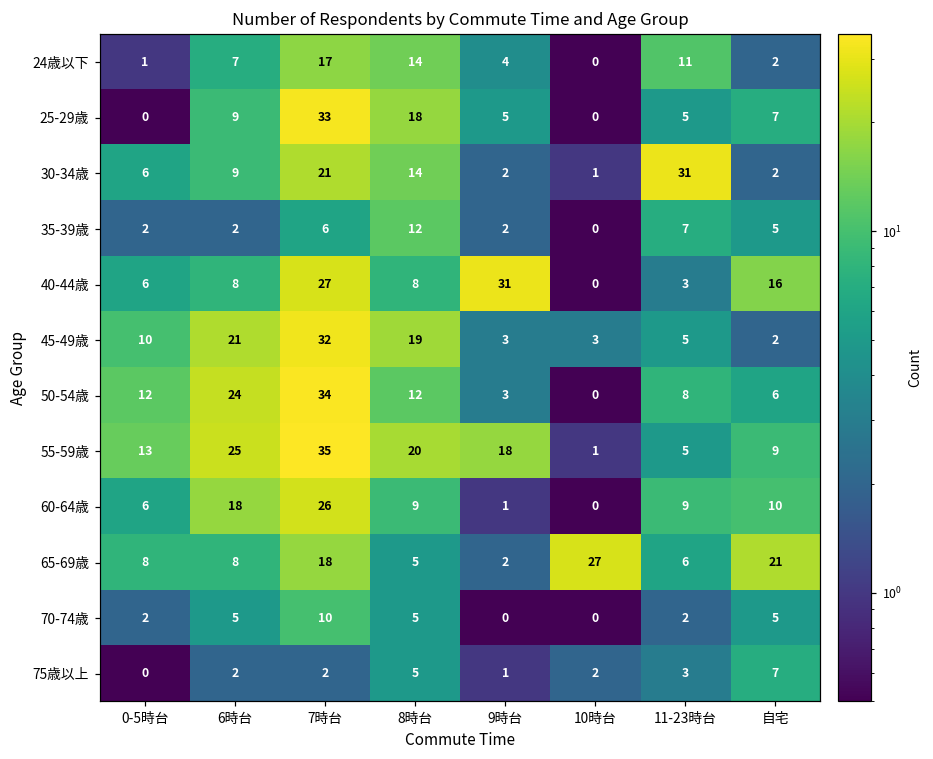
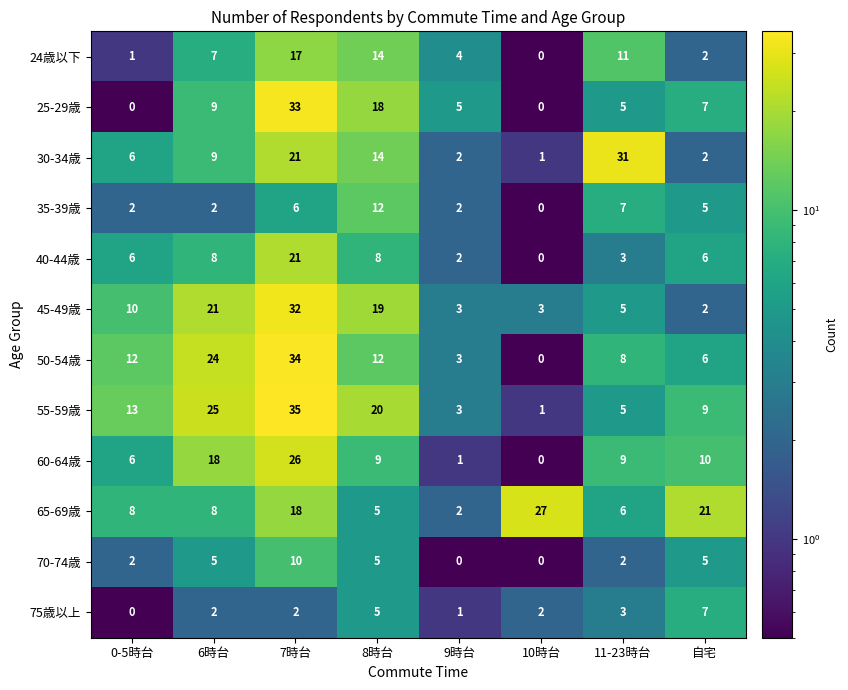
40-44歳, 7時台: 27 -> 21
40-44歳, 9時台: 31 -> 2
40-44歳, 自宅: 16 -> 6
55-59歳, 9時台: 18 -> 3
